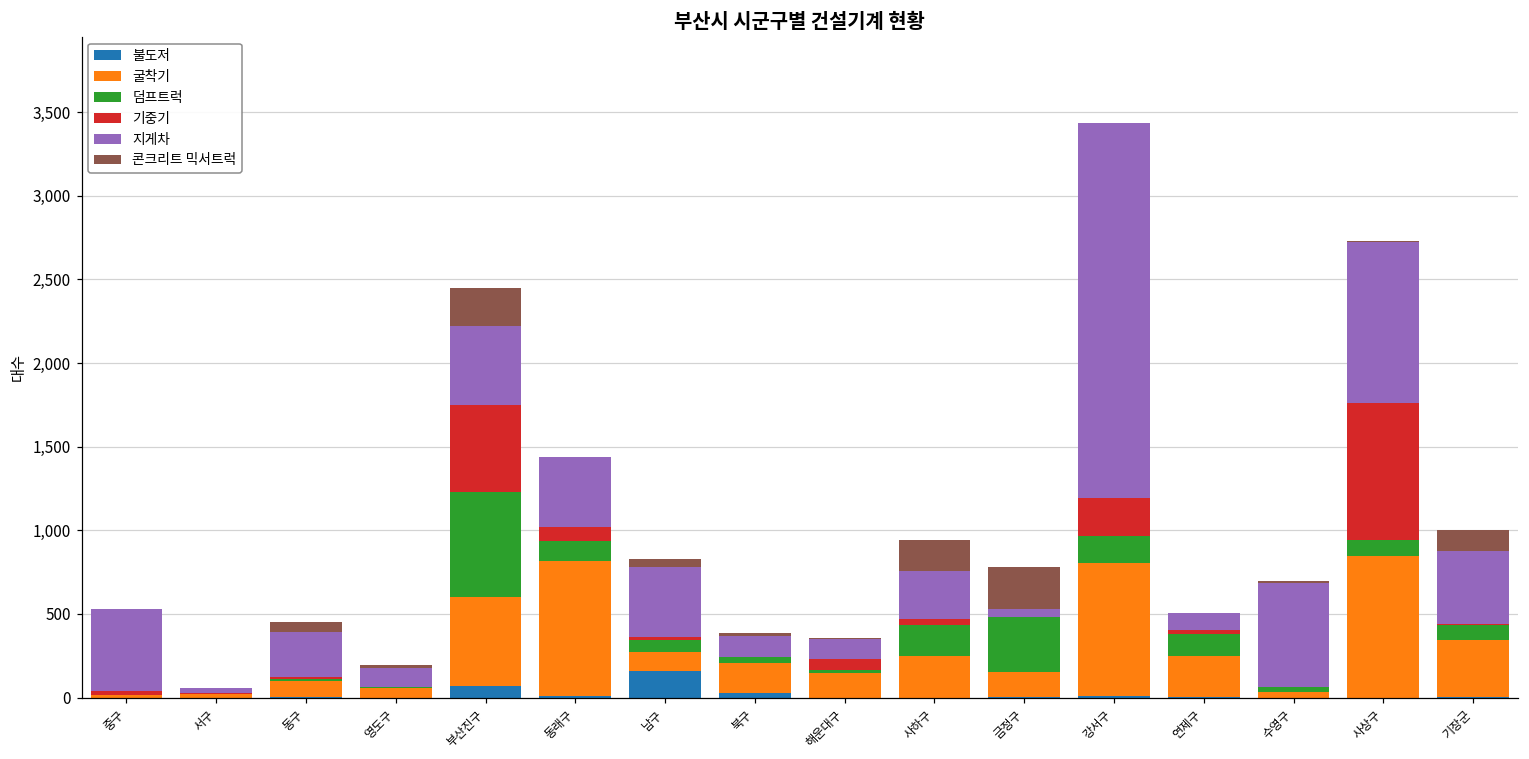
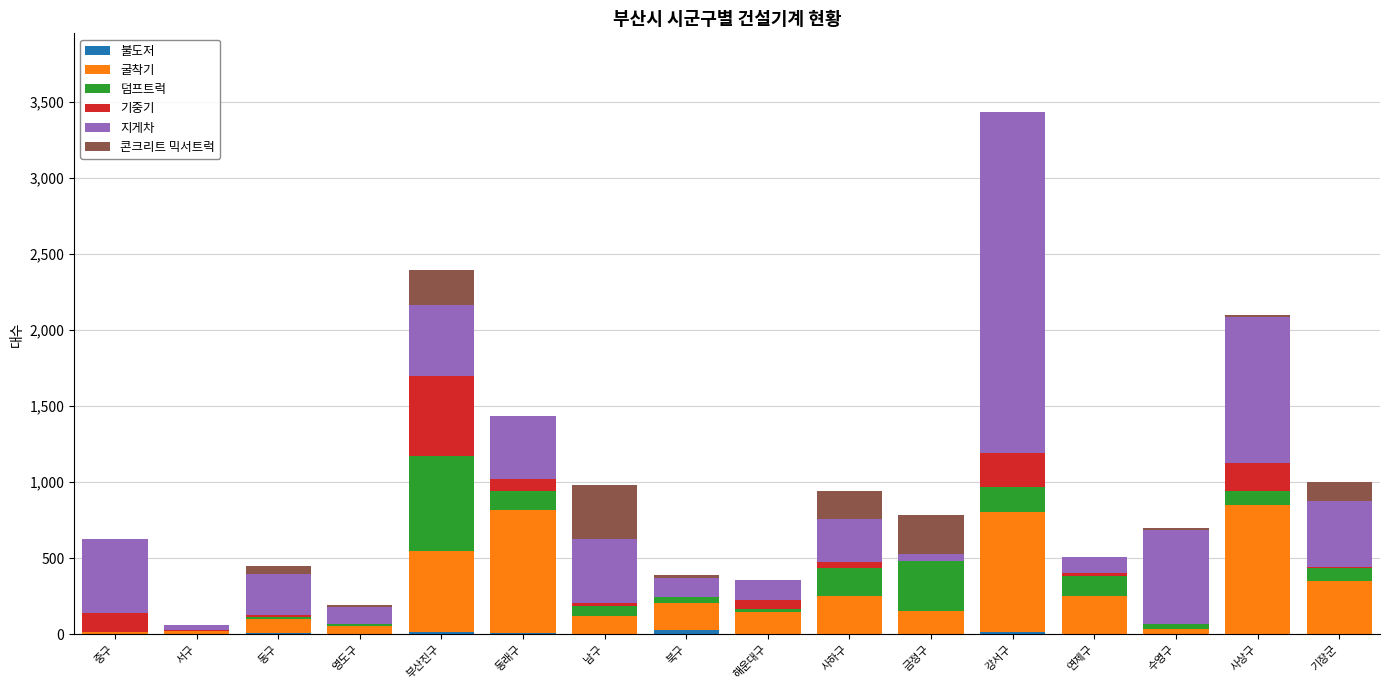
기중기, 중구: 30 -> 130
불도저, 부산진구: 70 -> 10
불도저, 남구: 160 -> 0
콘크리트 믹서트럭, 남구: 50 -> 350
기중기, 사상구: 820 -> 190
